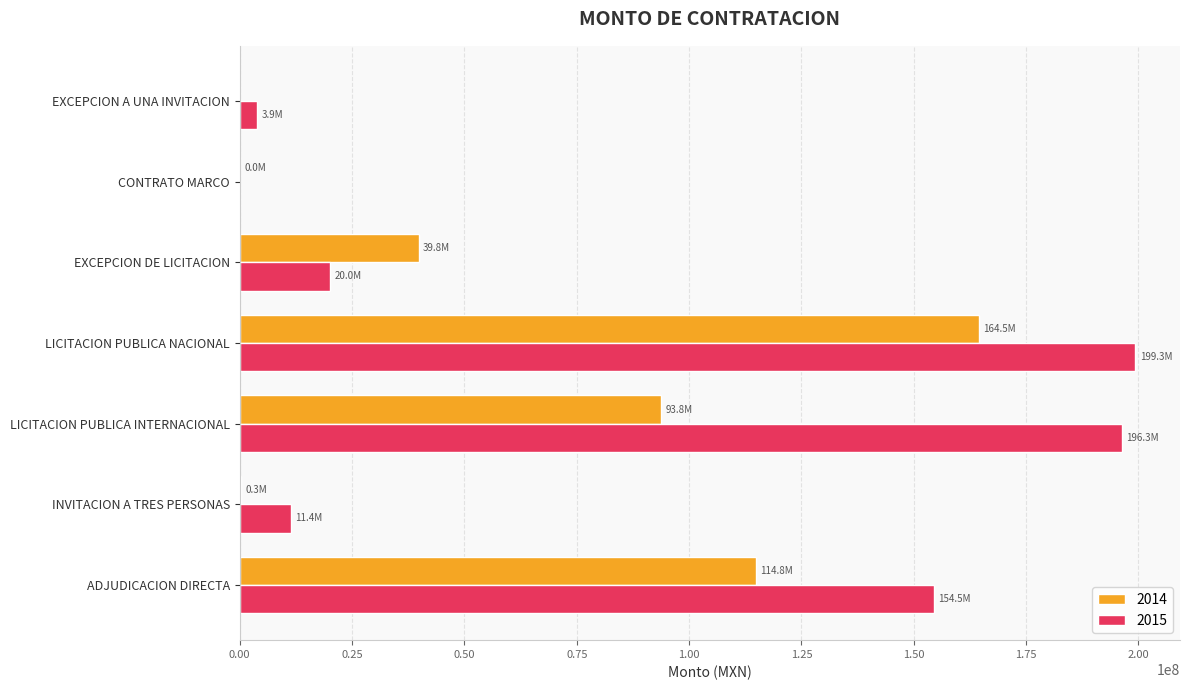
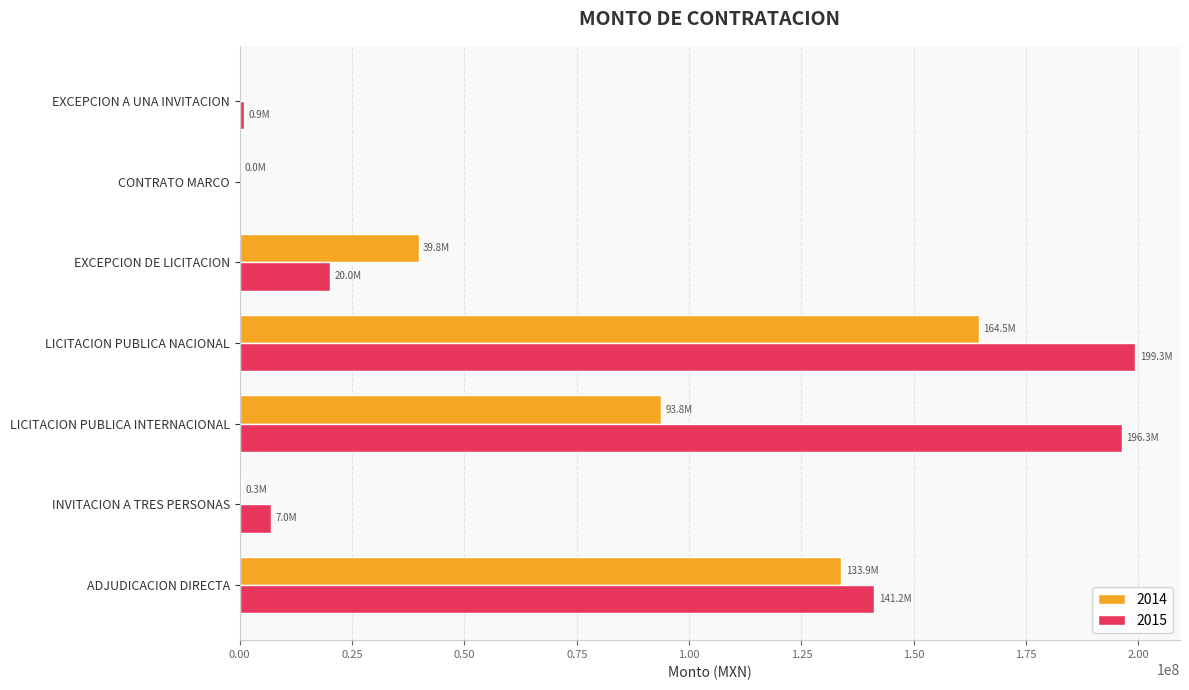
2015, EXCEPCION A UNA INVITACION: 3.9M -> 0.9M
2015, INVITACION A TRES PERSONAS: 11.4M -> 7.0M
2014, ADJUDICACION DIRECTA: 114.8M -> 133.9M
2015, ADJUDICACION DIRECTA: 154.5M -> 141.2M
